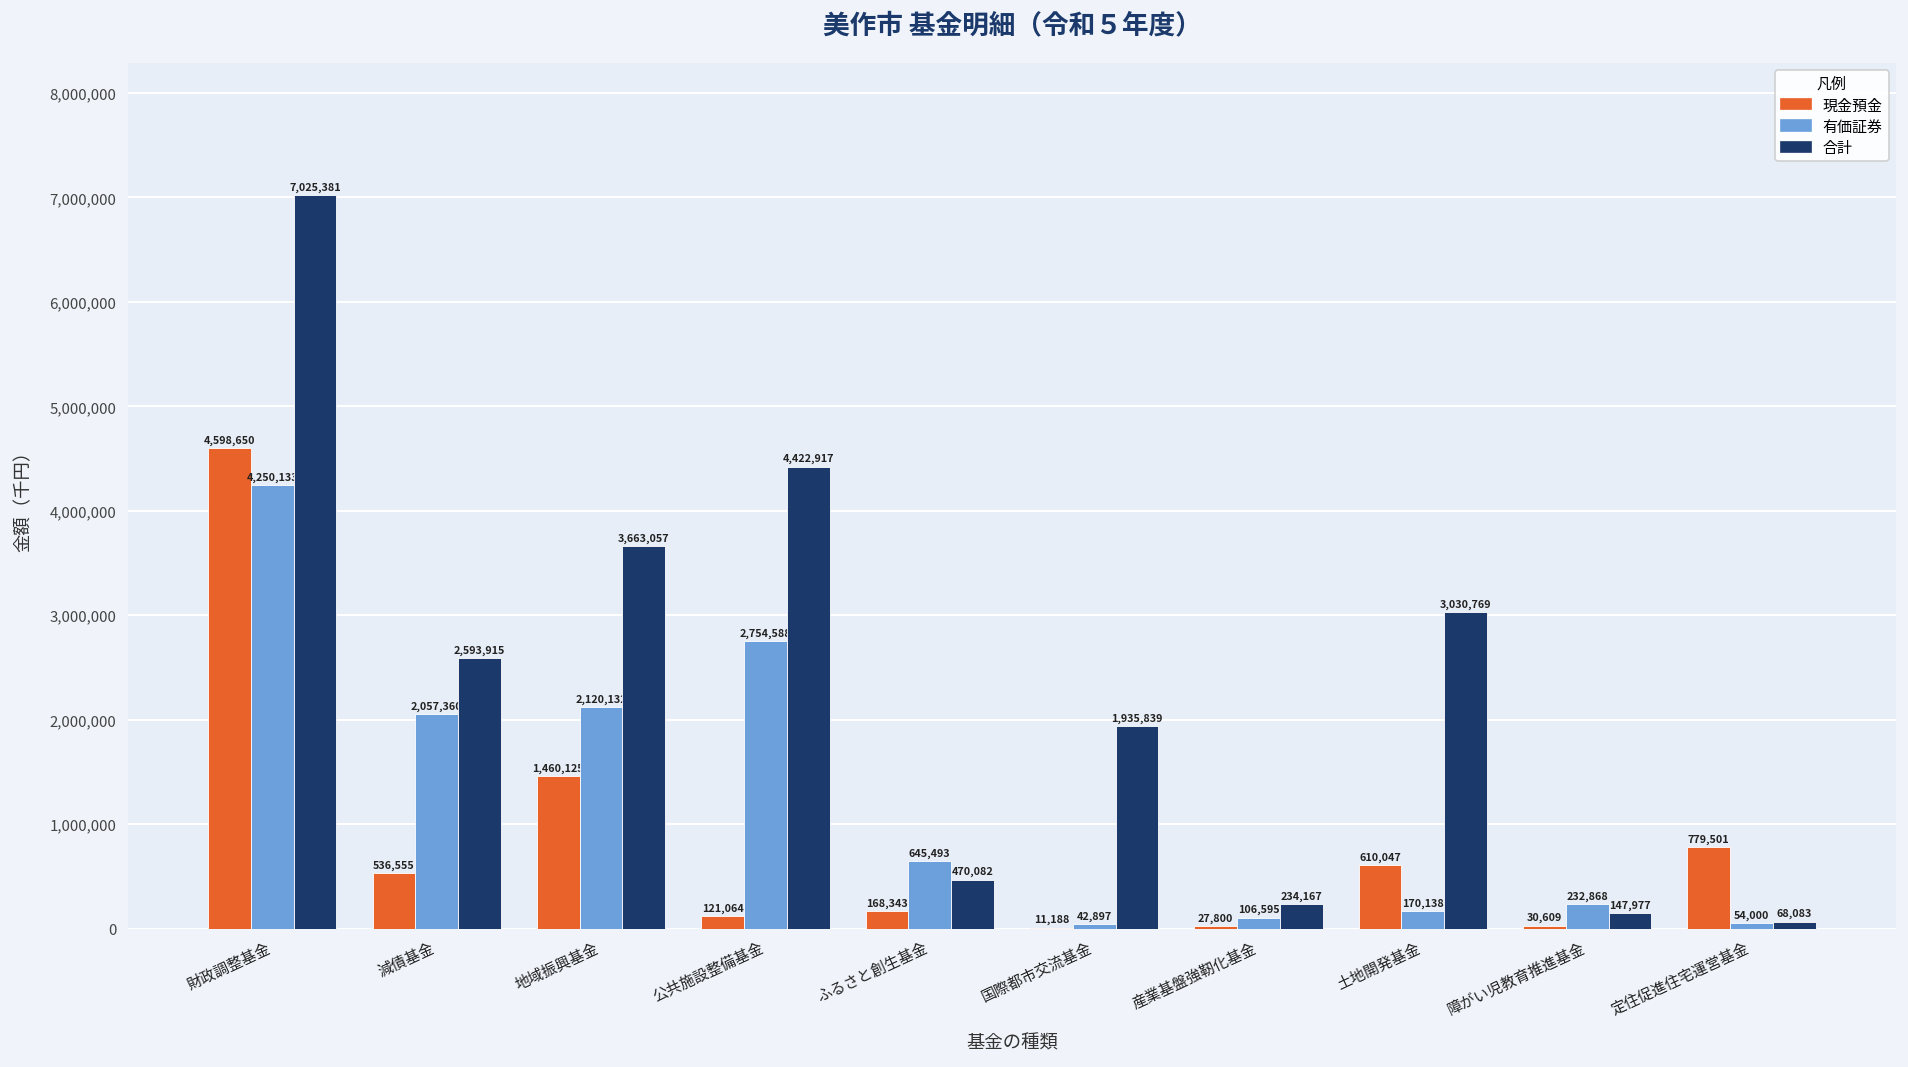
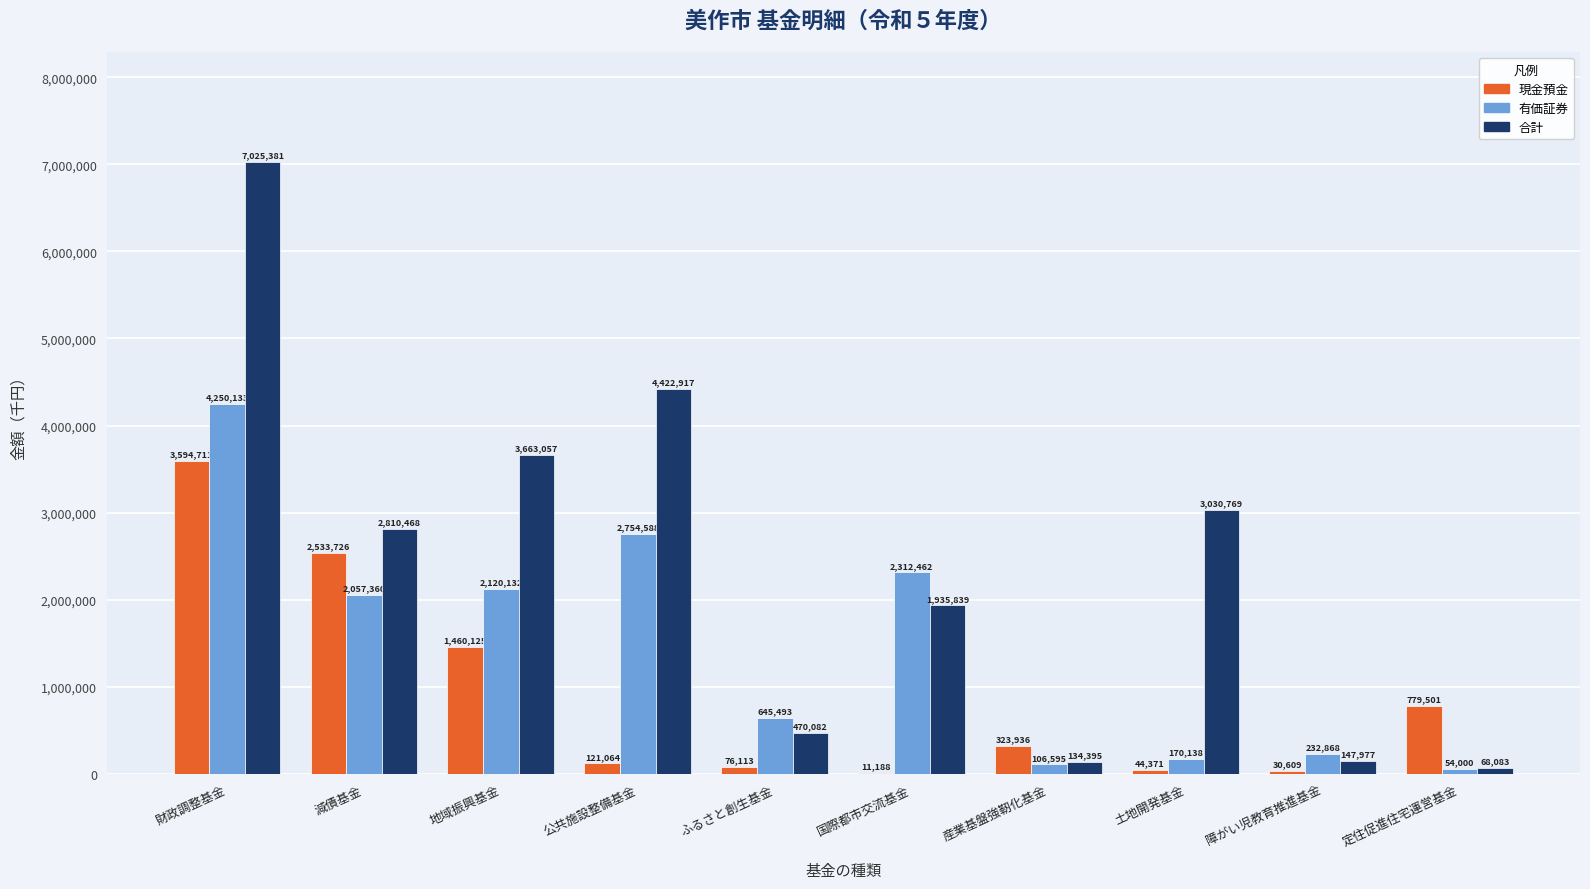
現金預金, 財政調整基金: 4,598,650 -> 3,594,711
現金預金, 減債基金: 536,555 -> 2,533,726
合計, 減債基金: 2,593,915 -> 2,810,468
現金預金, ふるさと創生基金: 168,343 -> 76,113
有価証券, 国際都市交流基金: 42,897 -> 2,312,462
現金預金, 産業基盤強靭化基金: 27,800 -> 323,936
合計, 産業基盤強靭化基金: 234,167 -> 134,395
現金預金, 土地開発基金: 610,047 -> 44,371
